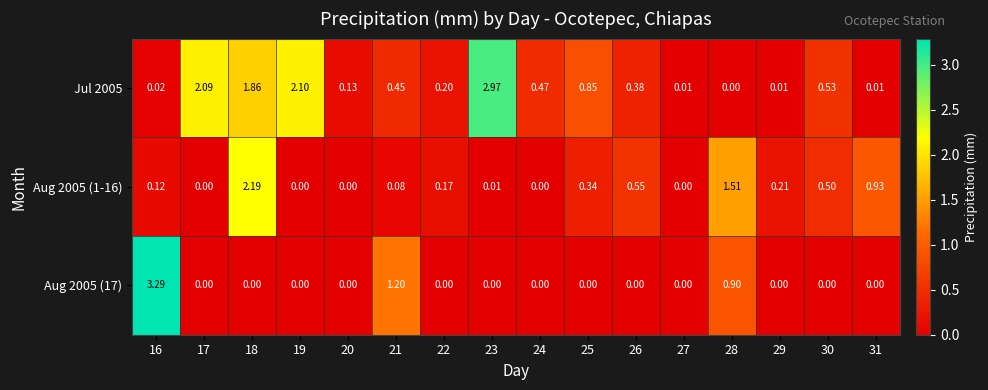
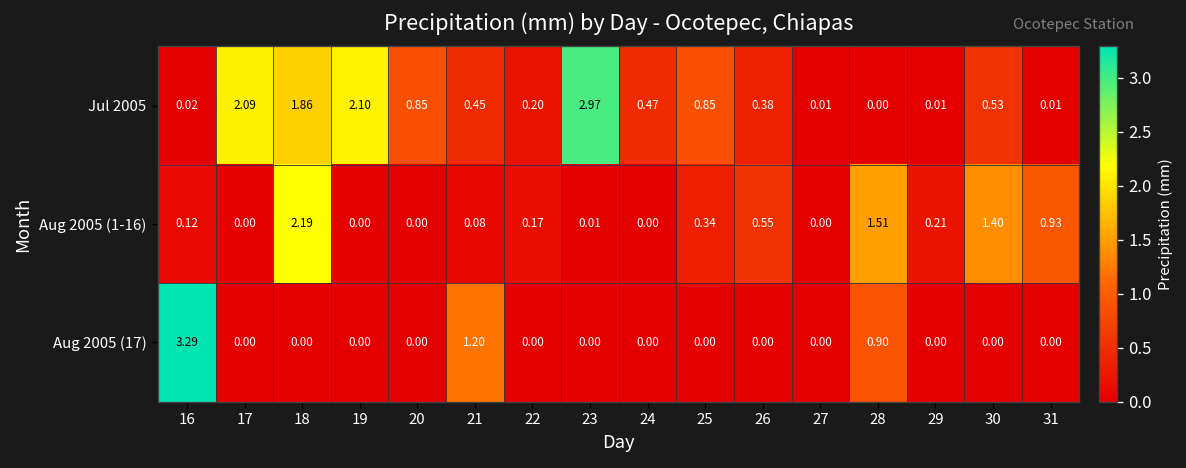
Jul 2005, 20: 0.13 -> 0.85
Aug 2005 (1-16), 30: 0.50 -> 1.40
